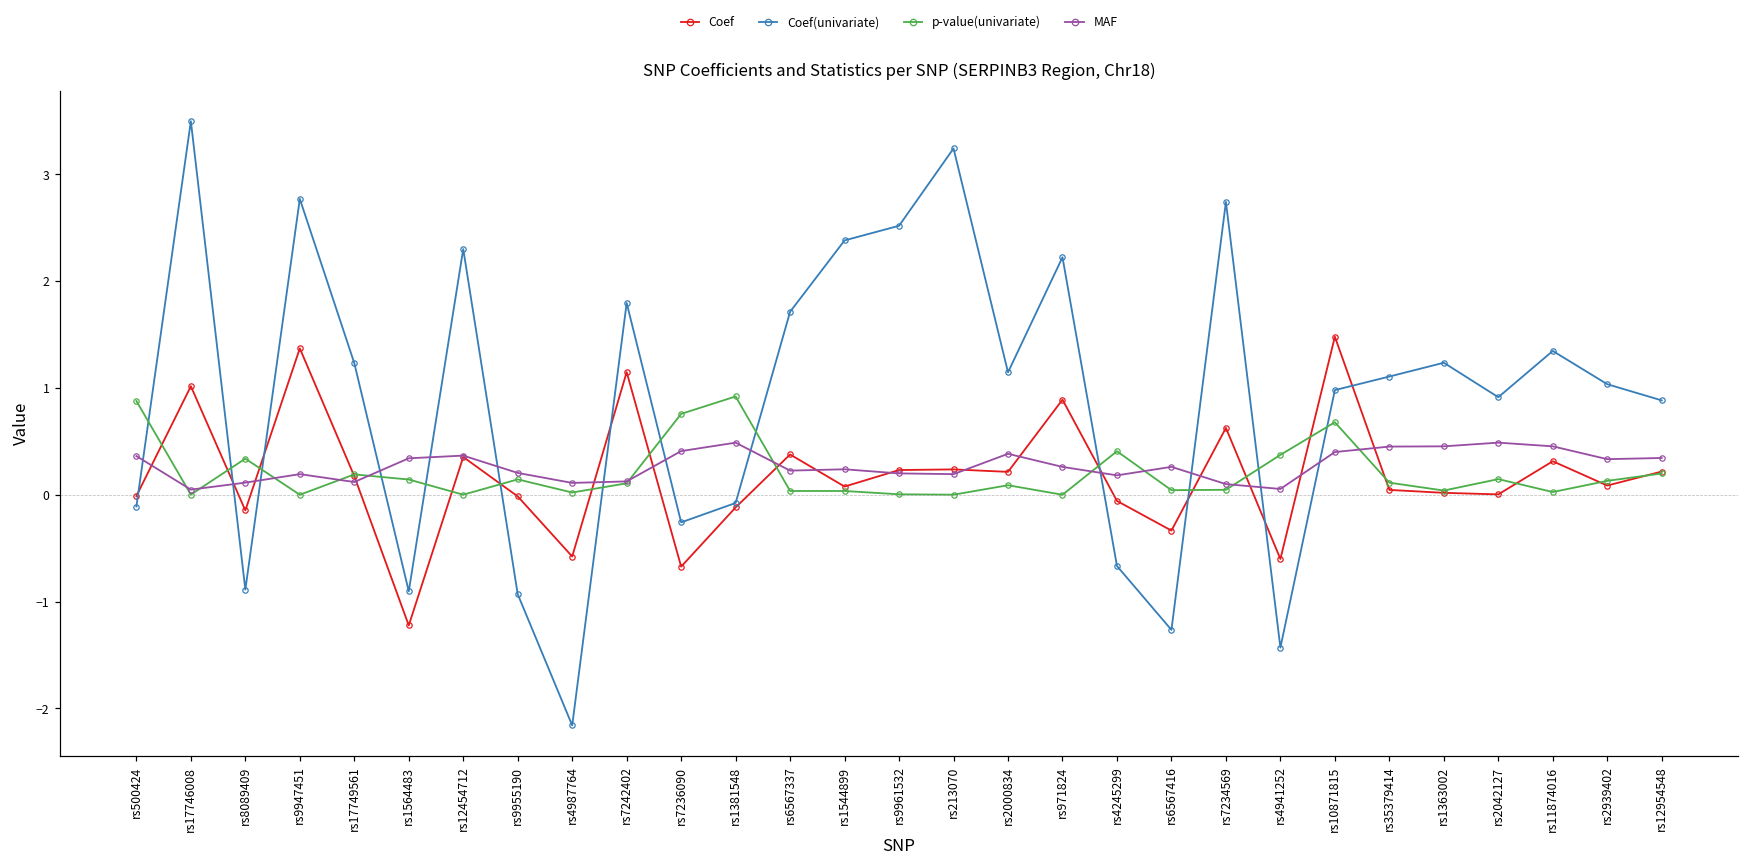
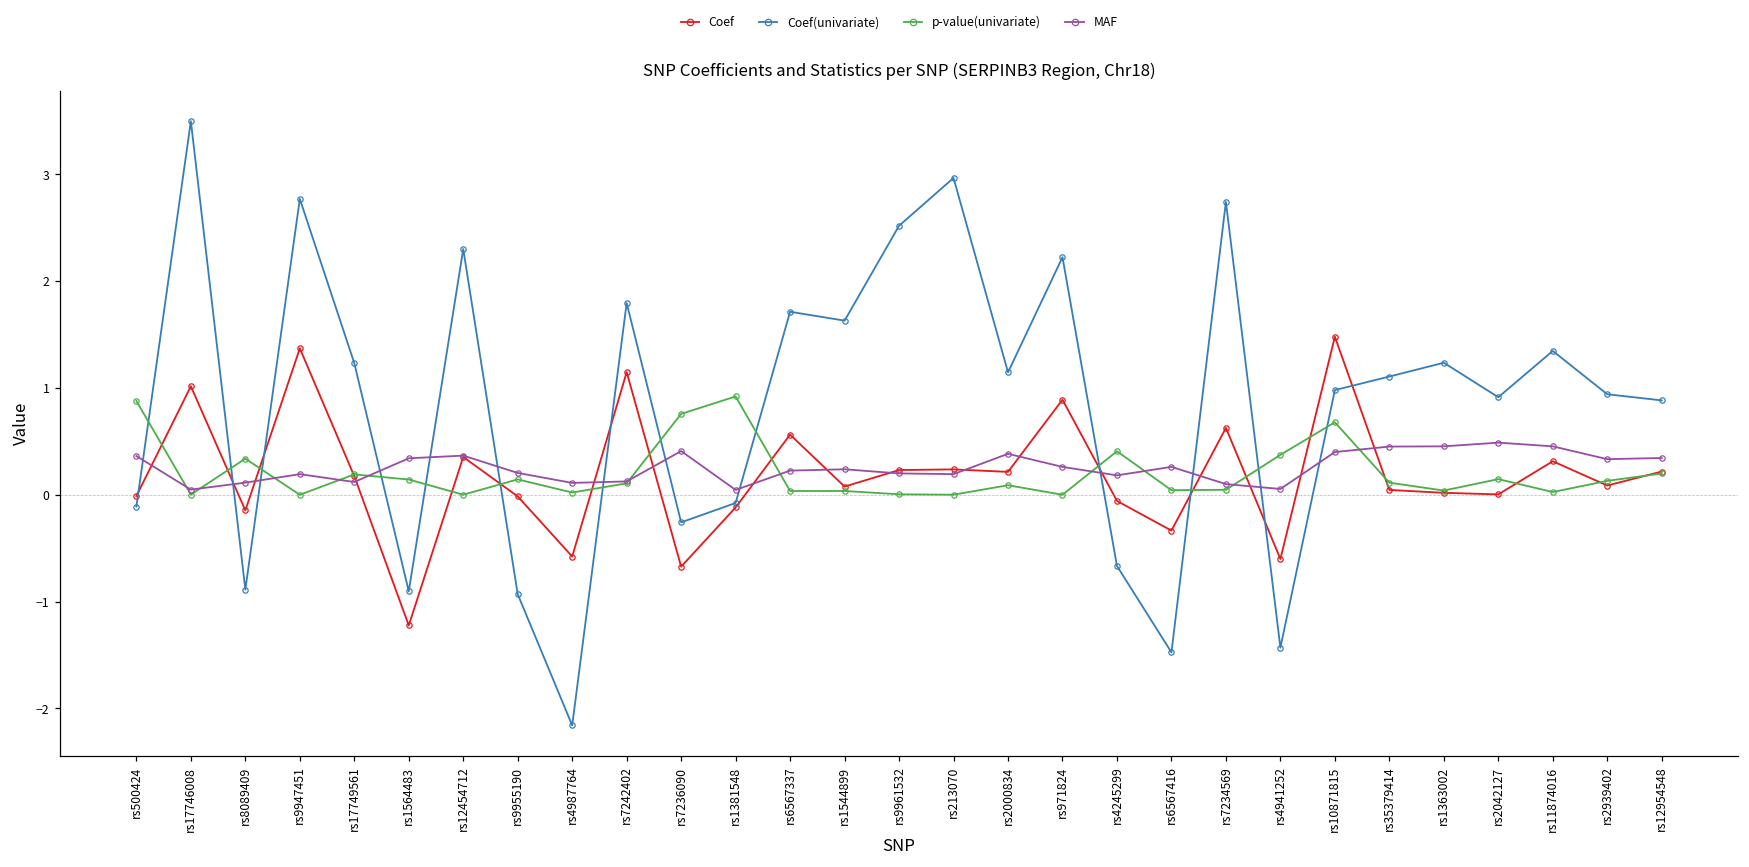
MAF, rs1381548: 0.5 -> 0.0
Coef, rs6567337: 0.4 -> 0.6
Coef(univariate), rs1544899: 2.4 -> 1.6
Coef(univariate), rs213070: 3.2 -> 3.0
Coef(univariate), rs6567416: -1.3 -> -1.5
Coef(univariate), rs2939402: 1.0 -> 0.9
